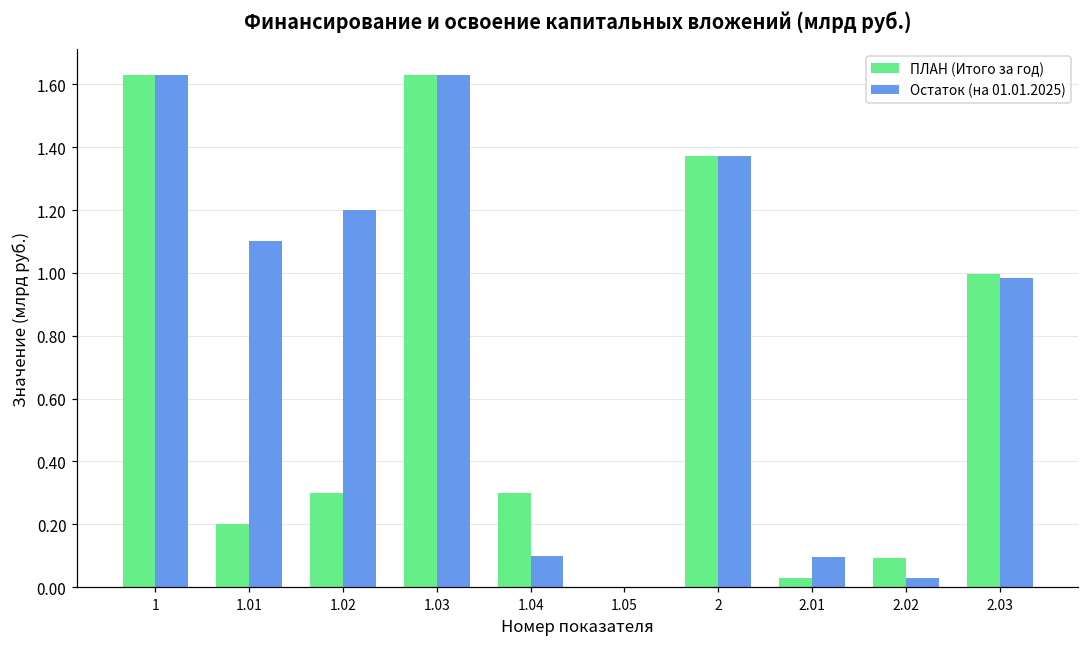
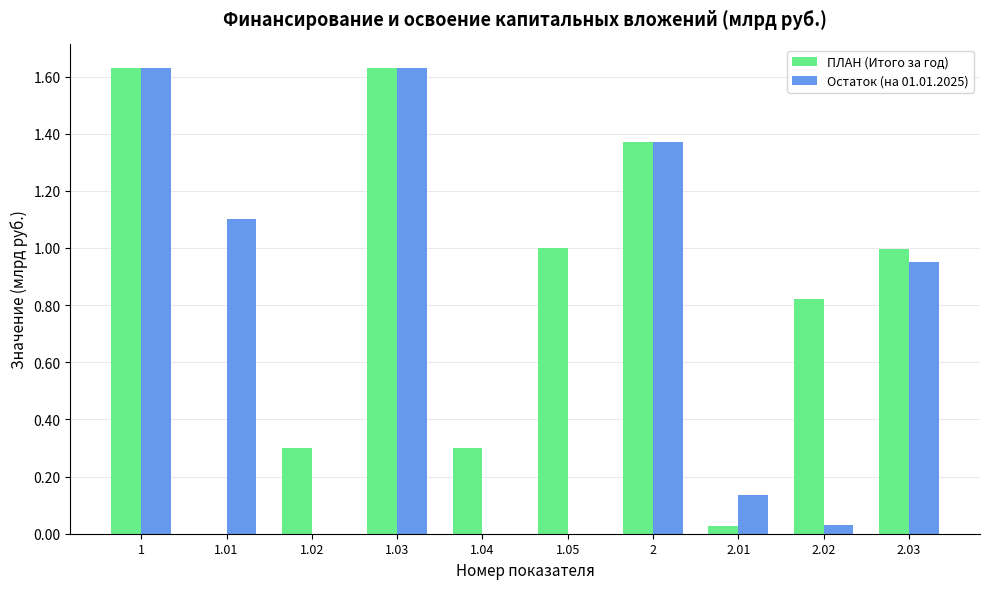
ПЛАН (Итого за год), 1.01: 0.2 -> 0.0
Остаток (на 01.01.2025), 1.02: 1.2 -> 0.0
Остаток (на 01.01.2025), 1.04: 0.1 -> 0.0
ПЛАН (Итого за год), 1.05: 0 -> 1
Остаток (на 01.01.2025), 2.01: 0.10 -> 0.13
ПЛАН (Итого за год), 2.02: 0.09 -> 0.82
Остаток (на 01.01.2025), 2.03: 0.98 -> 0.95
